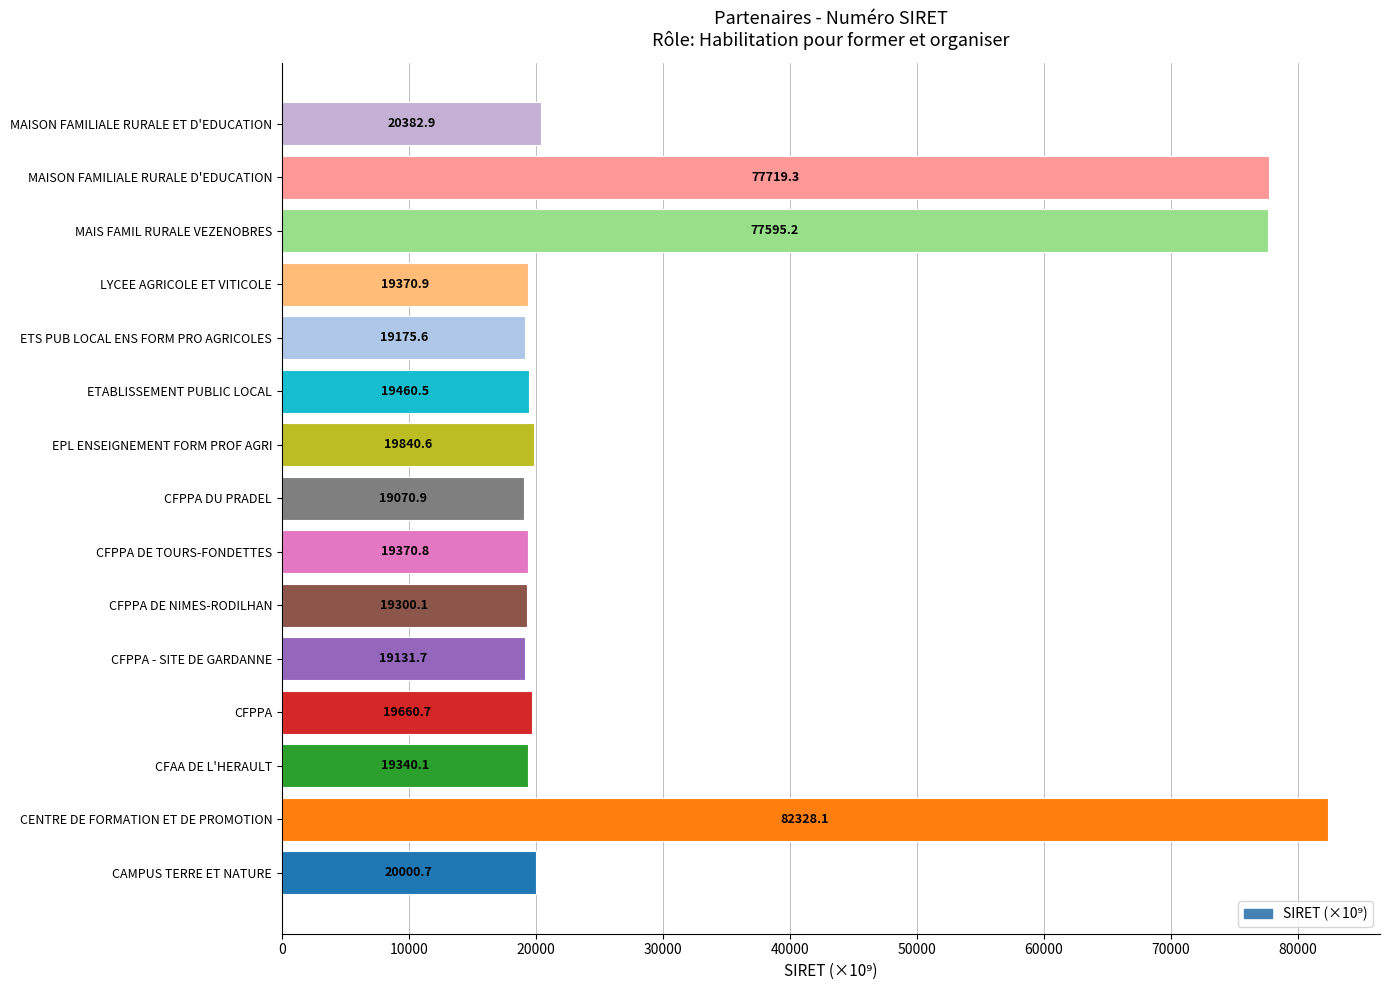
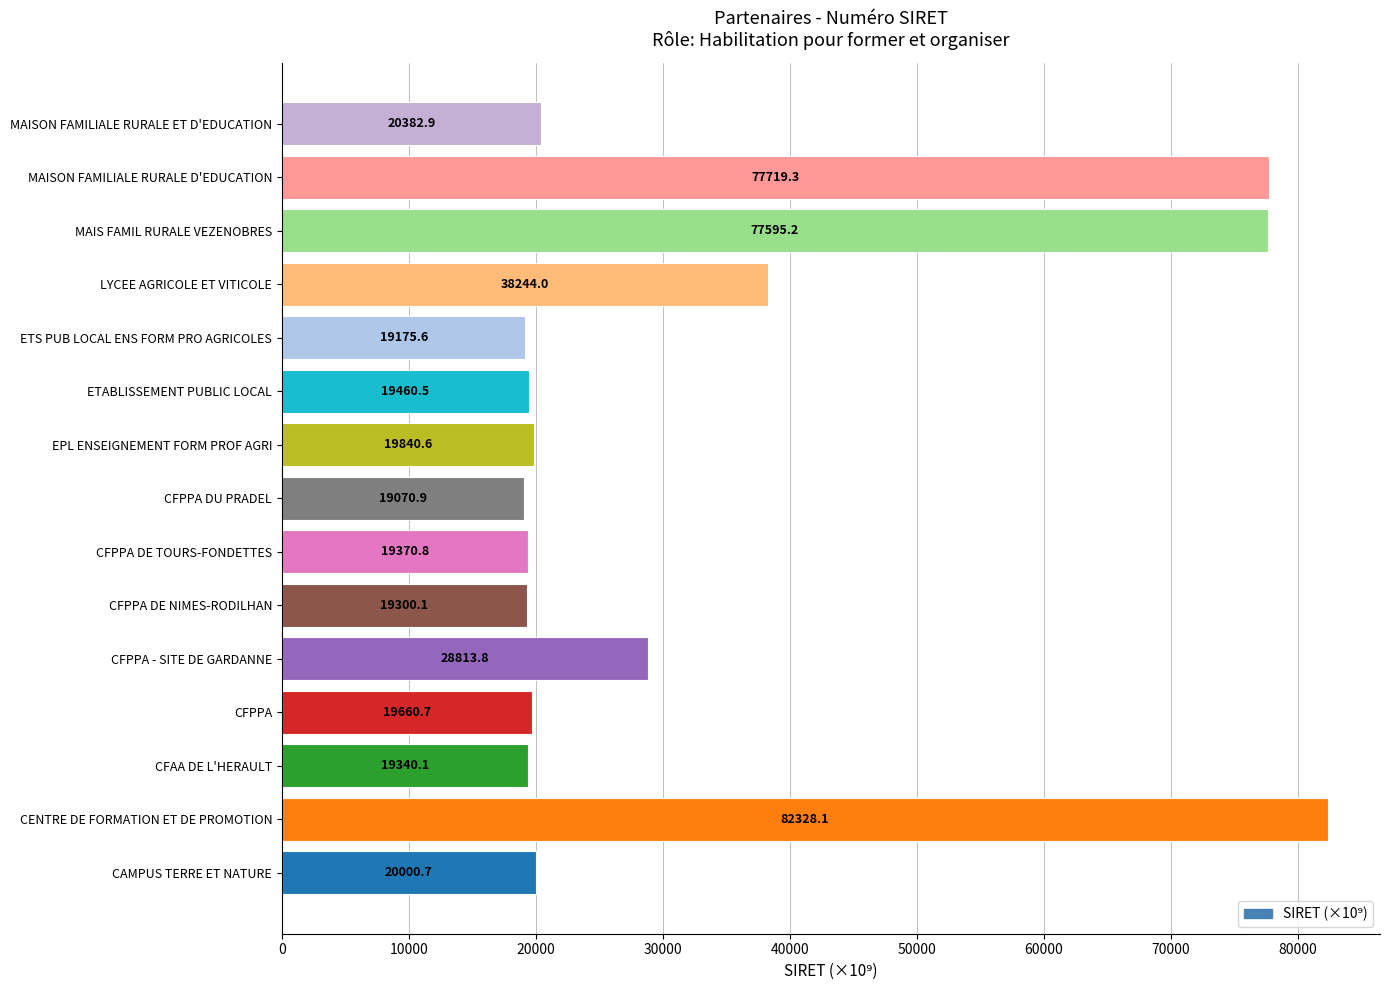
LYCEE AGRICOLE ET VITICOLE: 19370.9 -> 38244.0
CFPPA - SITE DE GARDANNE: 19131.7 -> 28813.8
